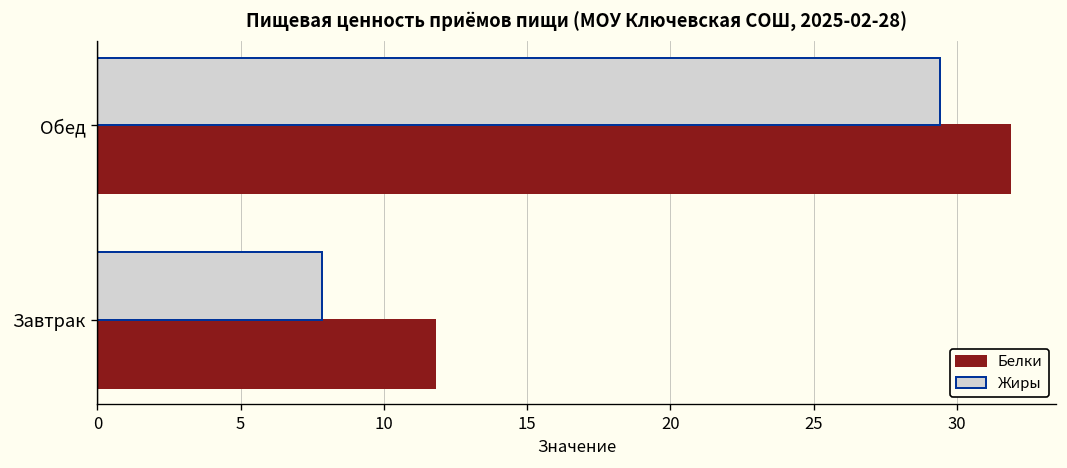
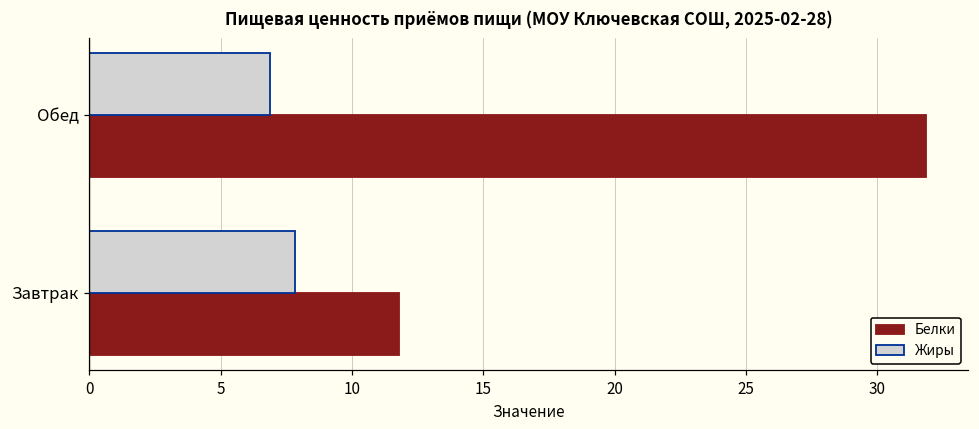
Жиры, Обед: 29.4 -> 6.9
